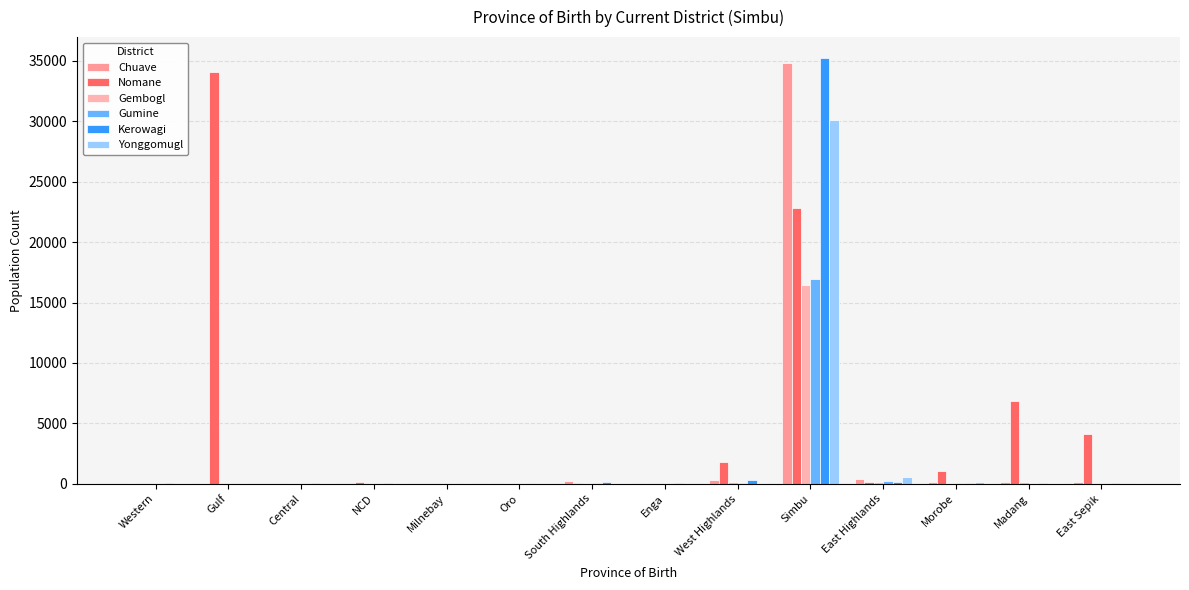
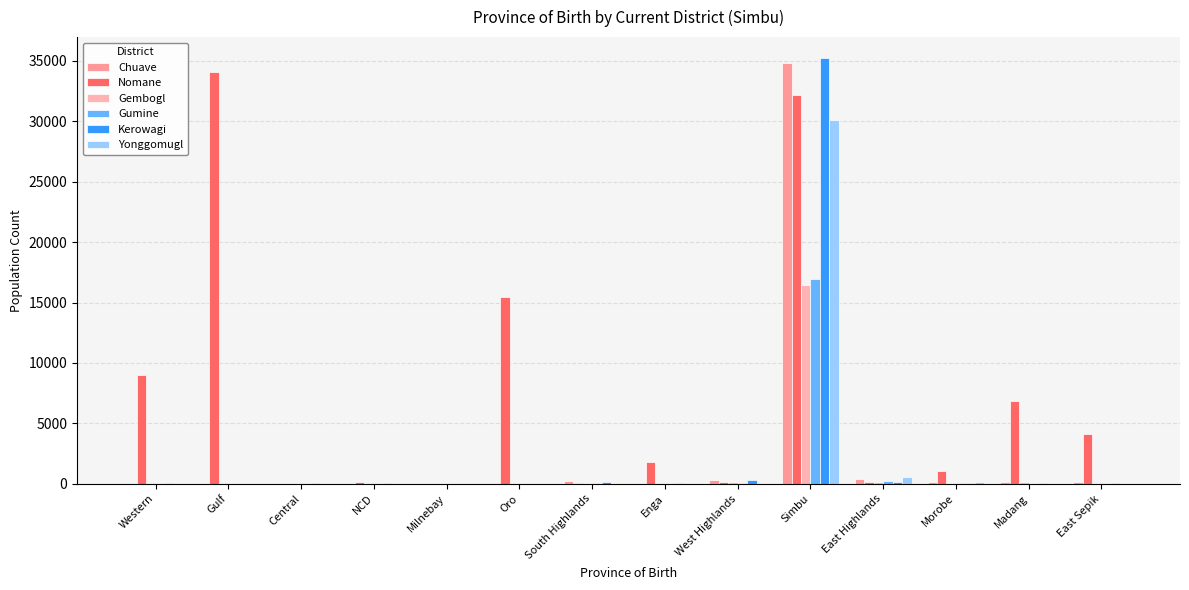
Nomane, Western: 0 -> 9000
Nomane, Oro: 0 -> 15500
Nomane, Enga: 0 -> 1800
Nomane, West Highlands: 1800 -> 200
Nomane, Simbu: 22800 -> 32200
